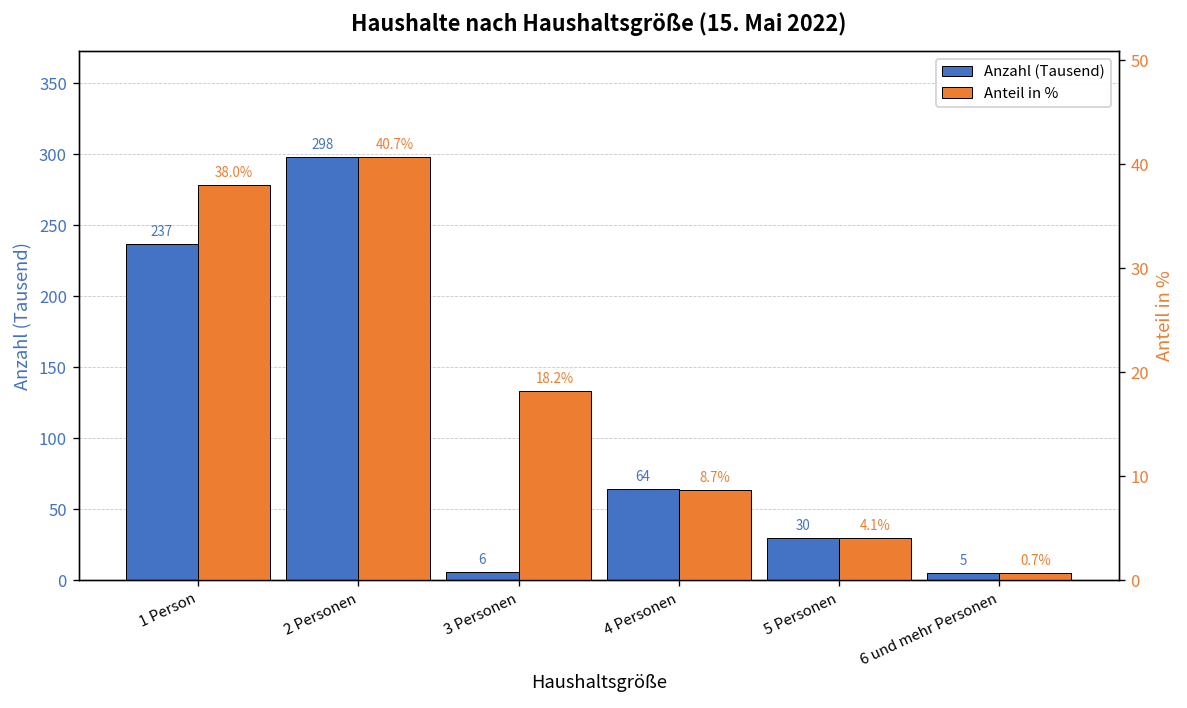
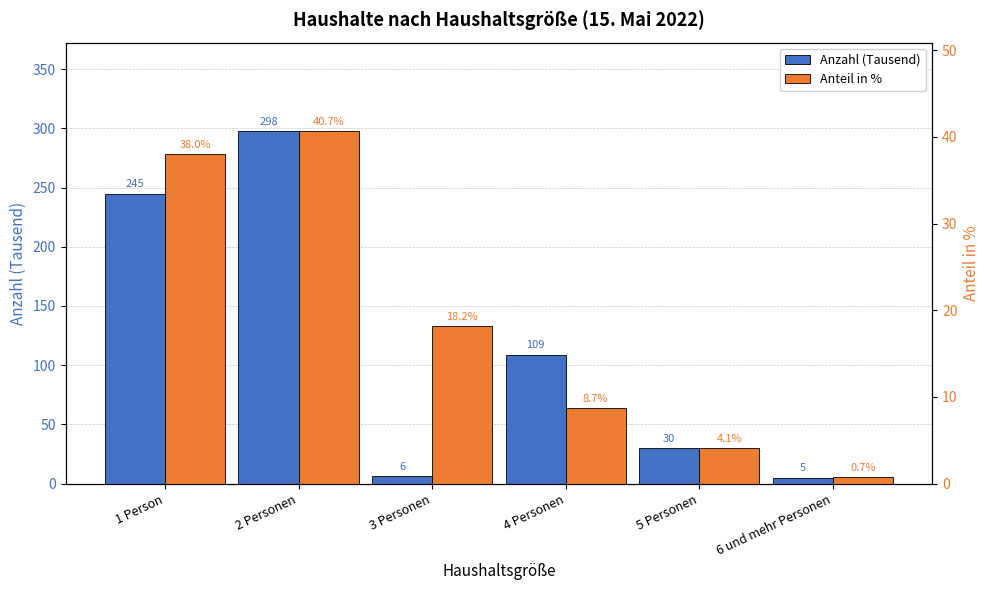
Anzahl (Tausend), 1 Person: 237 -> 245
Anzahl (Tausend), 4 Personen: 64 -> 109
